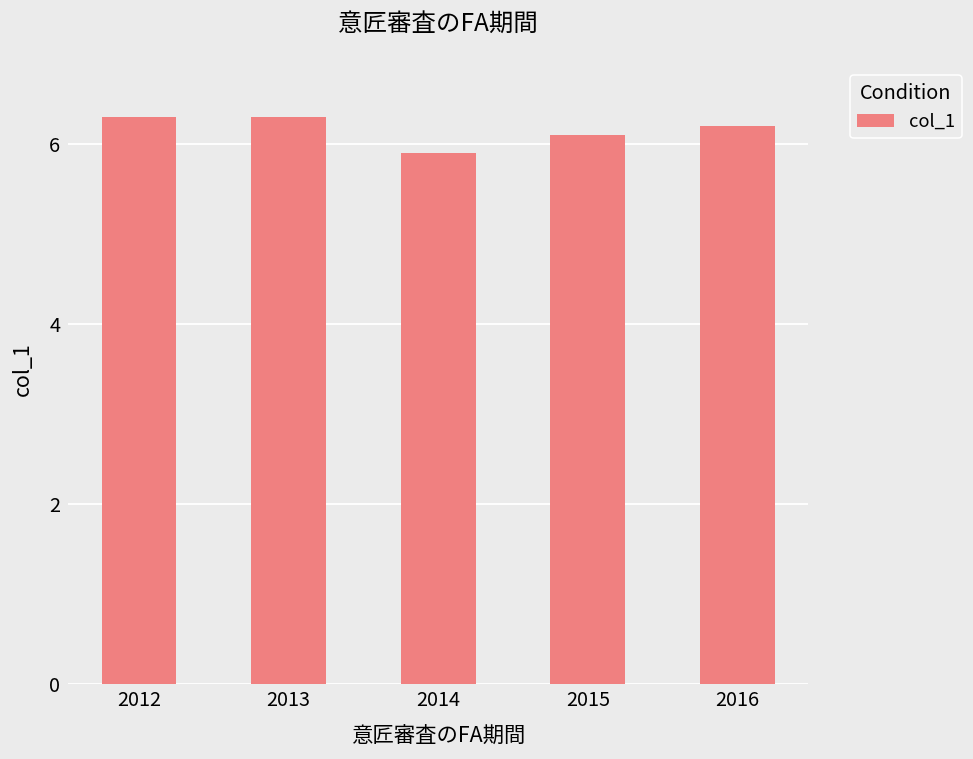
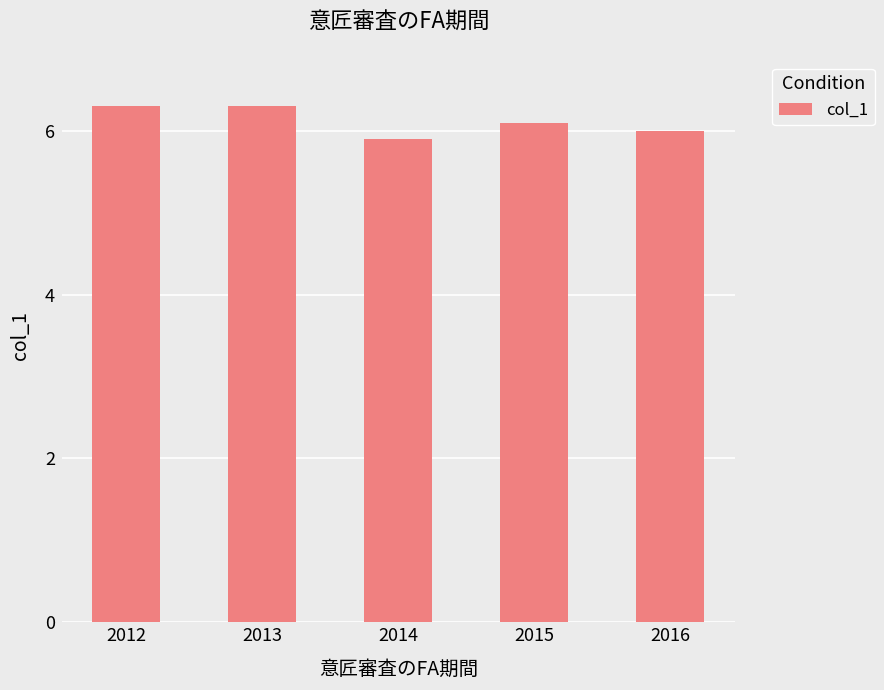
2016: 6.2 -> 6.0
